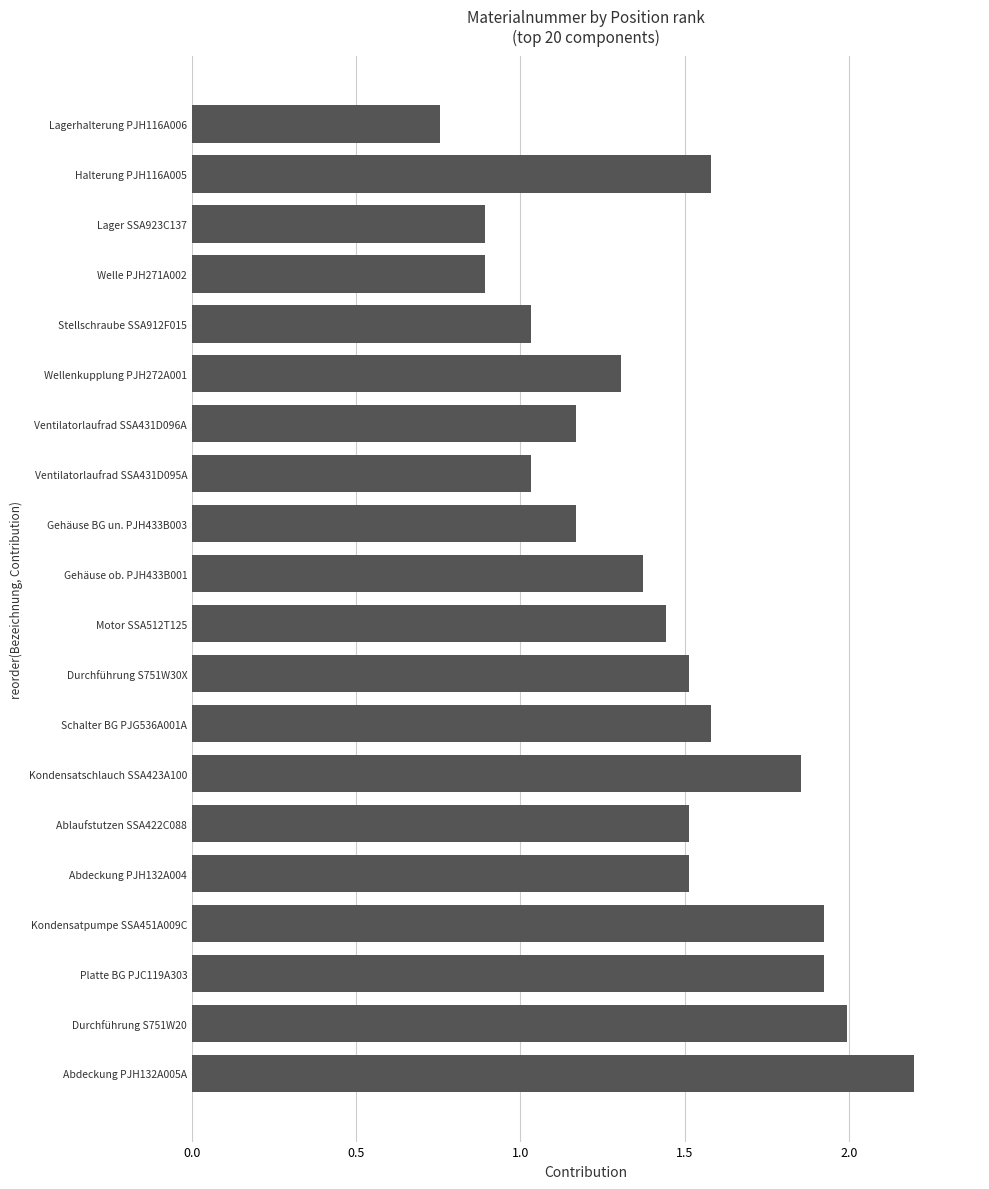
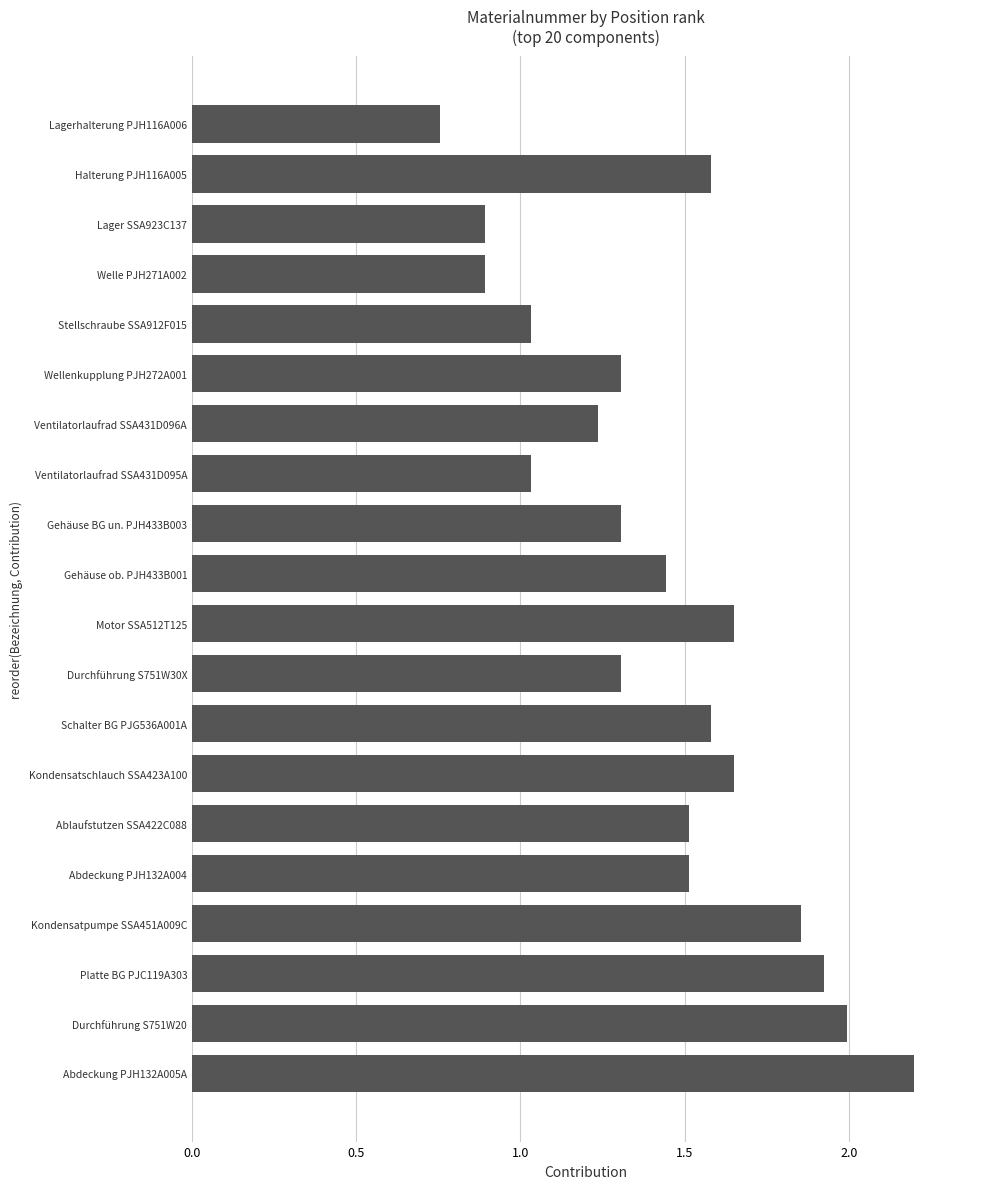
Ventilatorlaufrad SSA431D096A: 1.17 -> 1.24
Gehäuse BG un. PJH433B003: 1.17 -> 1.31
Gehäuse ob. PJH433B001: 1.38 -> 1.44
Motor SSA512T125: 1.44 -> 1.65
Durchführung S751W30X: 1.51 -> 1.31
Kondensatschlauch SSA423A100: 1.86 -> 1.65
Kondensatpumpe SSA451A009C: 1.93 -> 1.86
